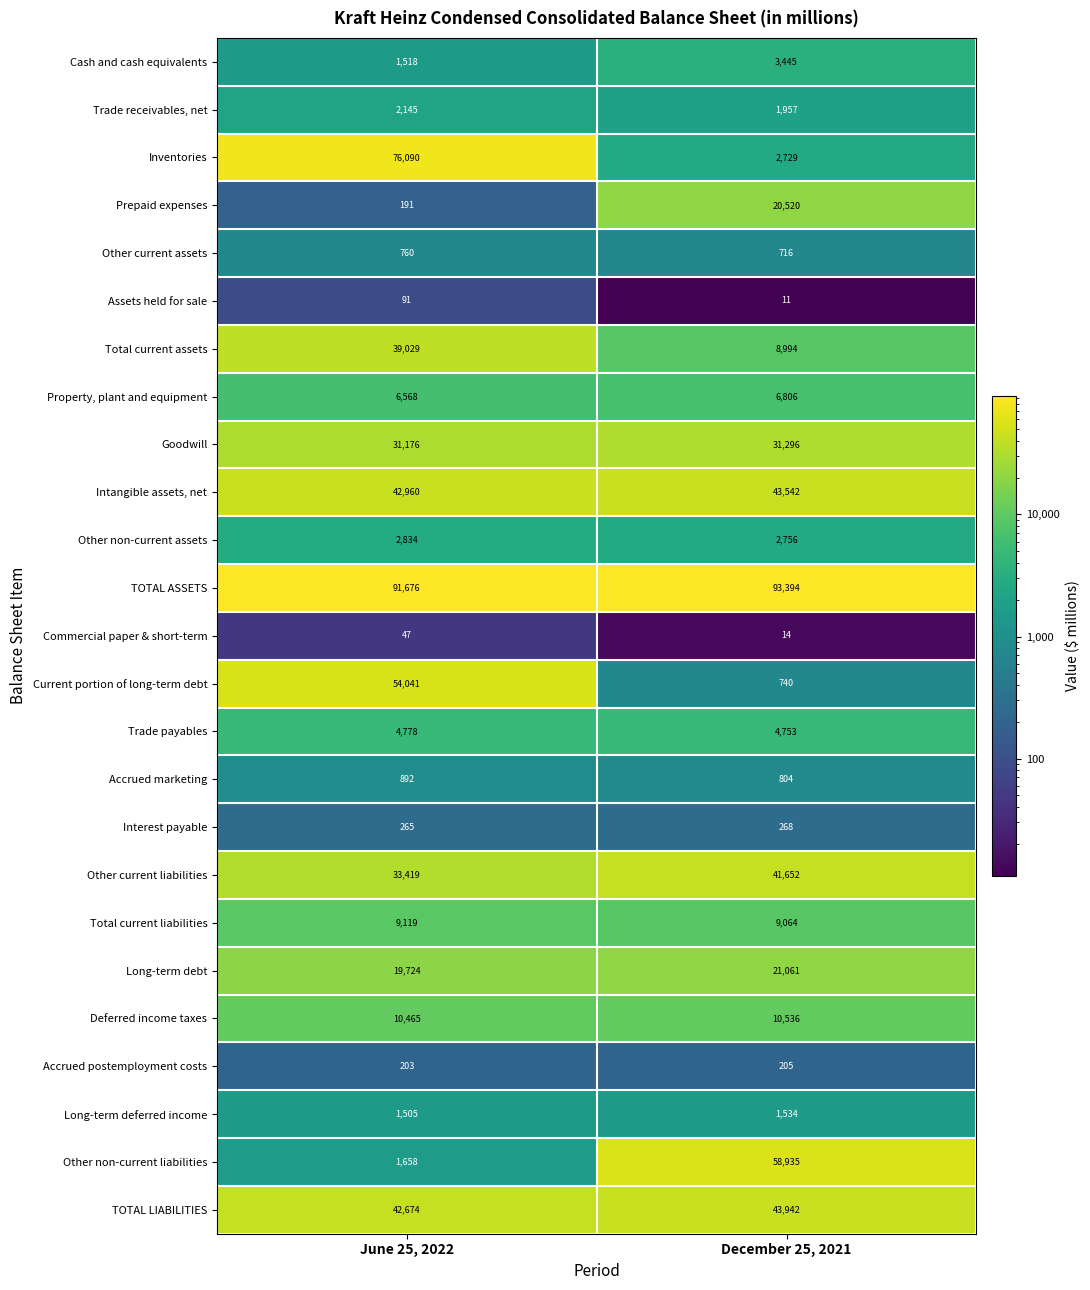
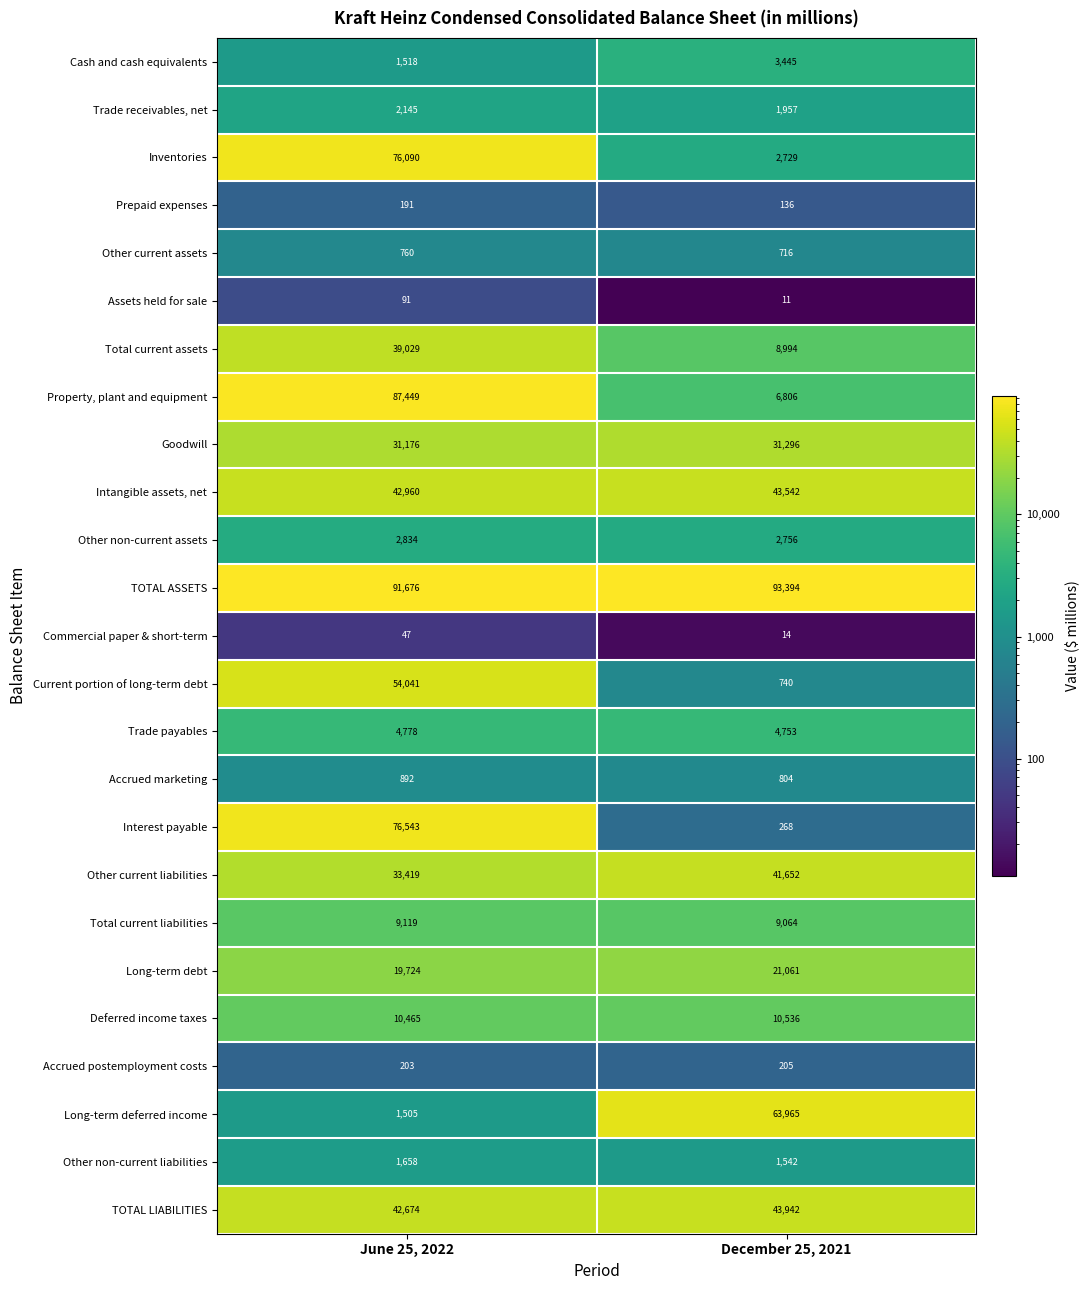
Prepaid expenses, December 25, 2021: 20,520 -> 136
Property, plant and equipment, June 25, 2022: 6,568 -> 87,449
Interest payable, June 25, 2022: 265 -> 76,543
Long-term deferred income, December 25, 2021: 1,534 -> 63,965
Other non-current liabilities, December 25, 2021: 58,935 -> 1,542
